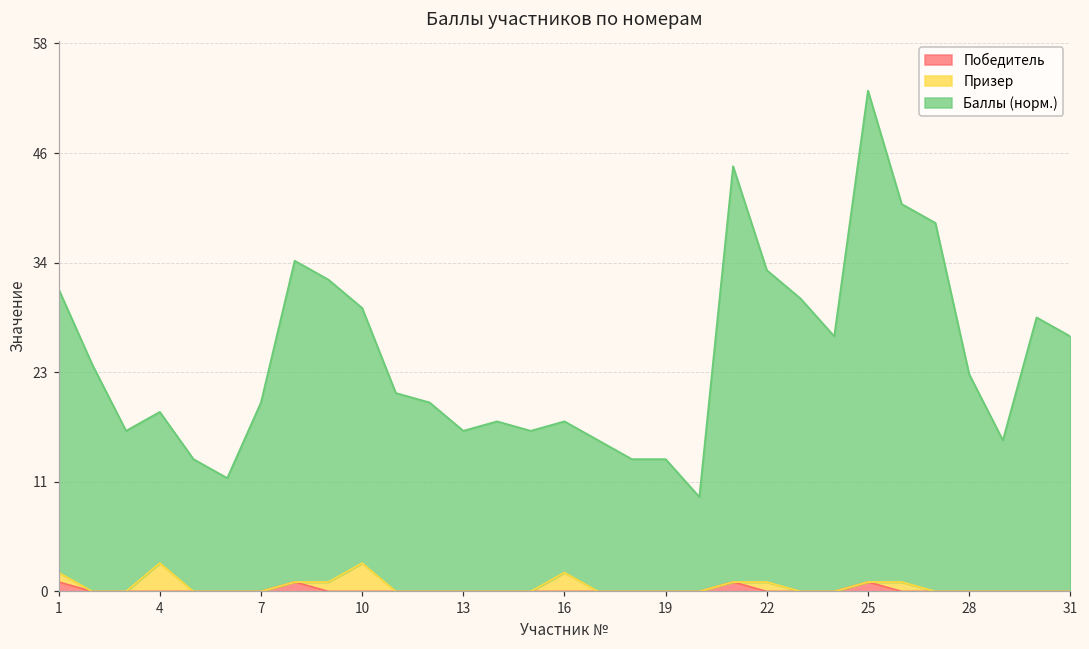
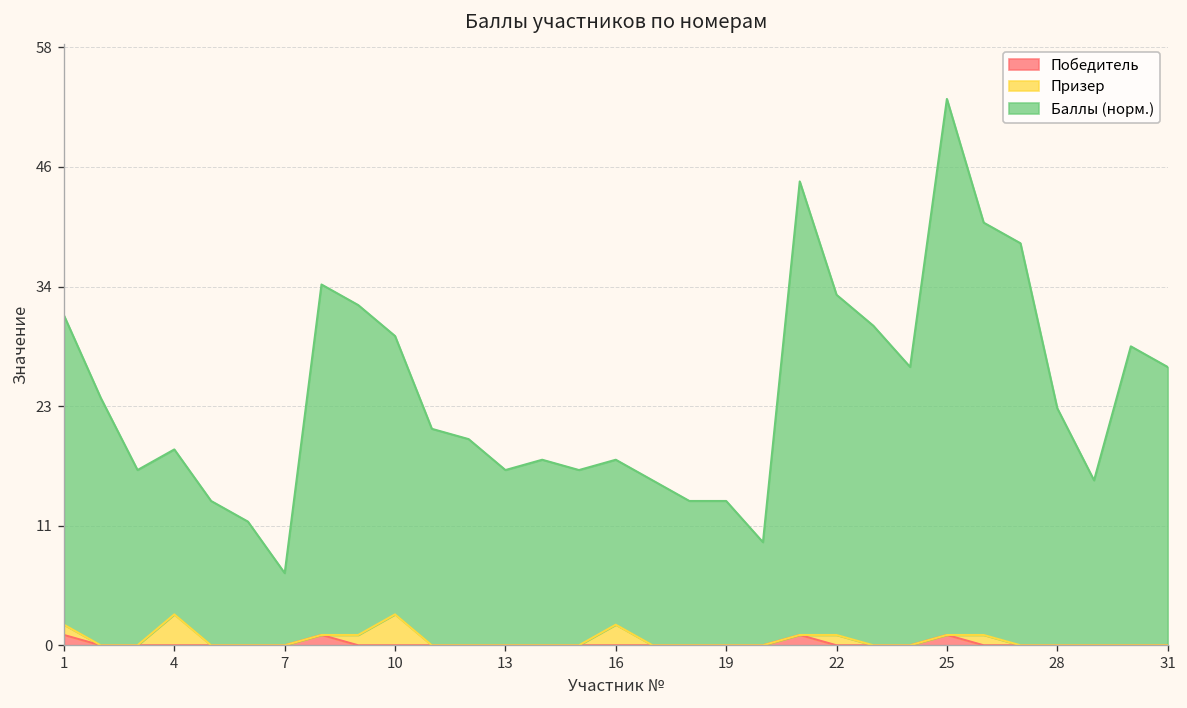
Баллы (норм.), 7: 20 -> 7
